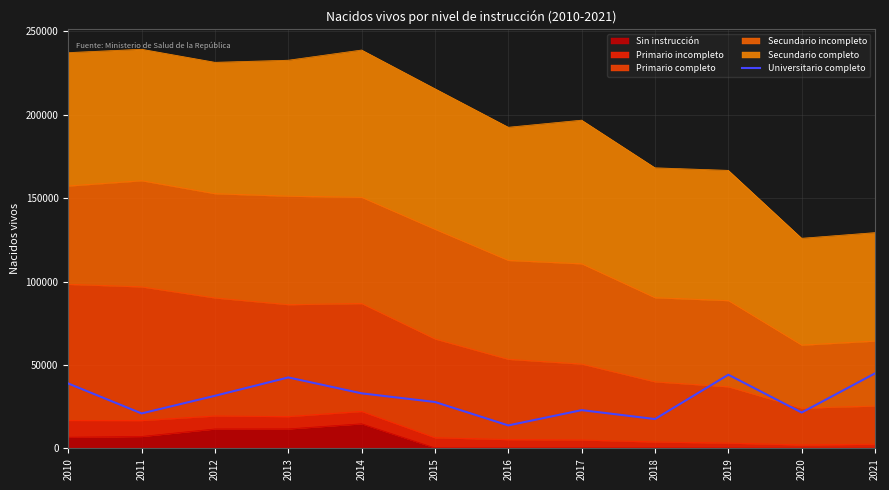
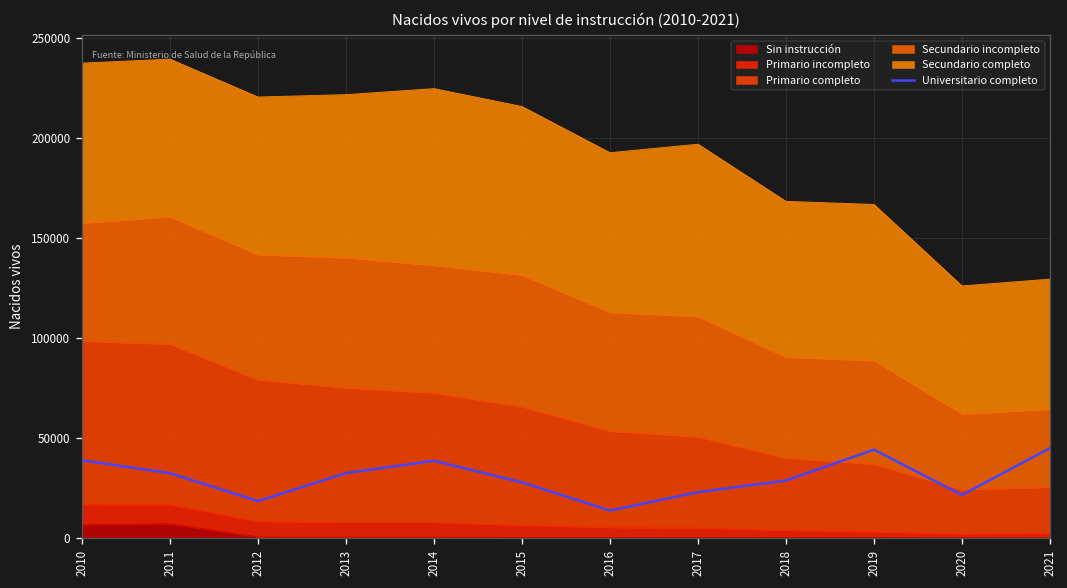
Universitario completo, 2011: 21000 -> 32000
Sin instrucción, 2012: 12000 -> 1000
Universitario completo, 2012: 32000 -> 18000
Sin instrucción, 2013: 12000 -> 1000
Universitario completo, 2013: 43000 -> 32000
Sin instrucción, 2014: 15000 -> 0
Universitario completo, 2014: 33000 -> 39000
Universitario completo, 2018: 18000 -> 29000
